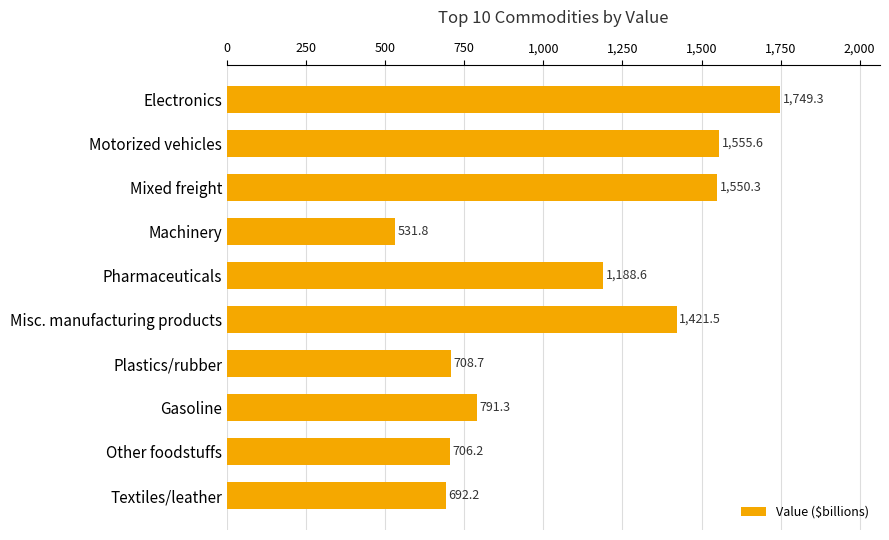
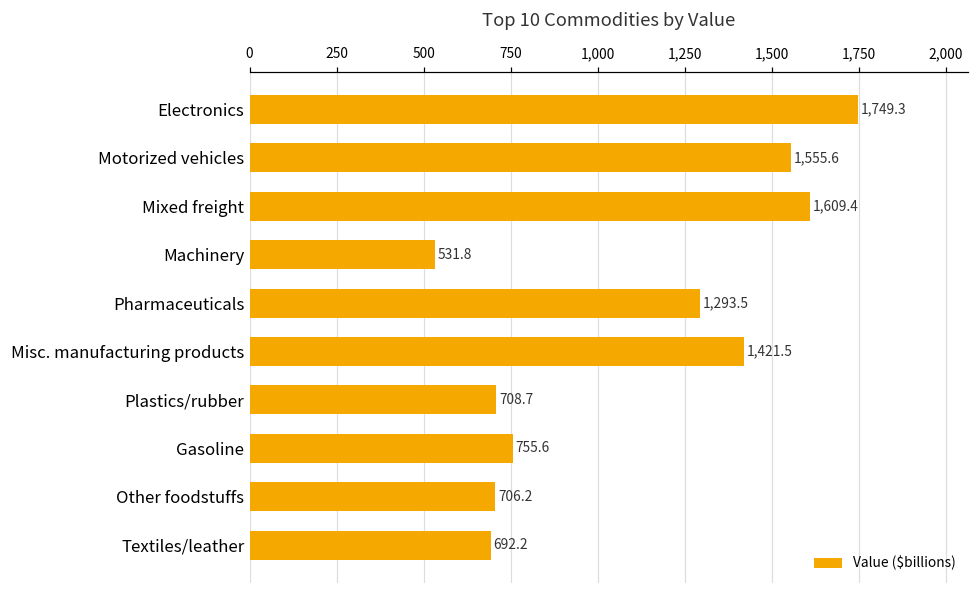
Mixed freight: 1,550.3 -> 1,609.4
Pharmaceuticals: 1,188.6 -> 1,293.5
Gasoline: 791.3 -> 755.6
